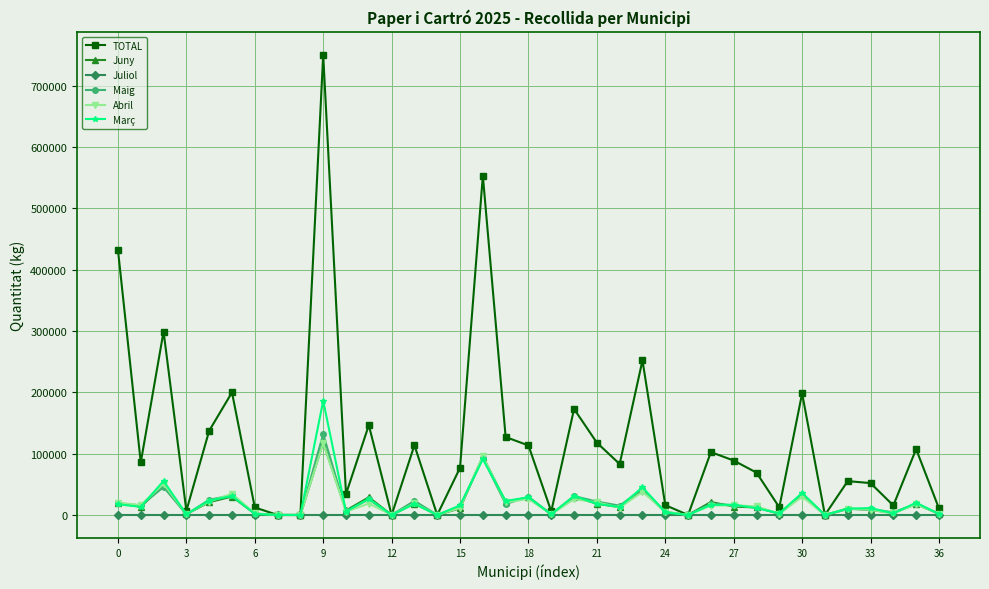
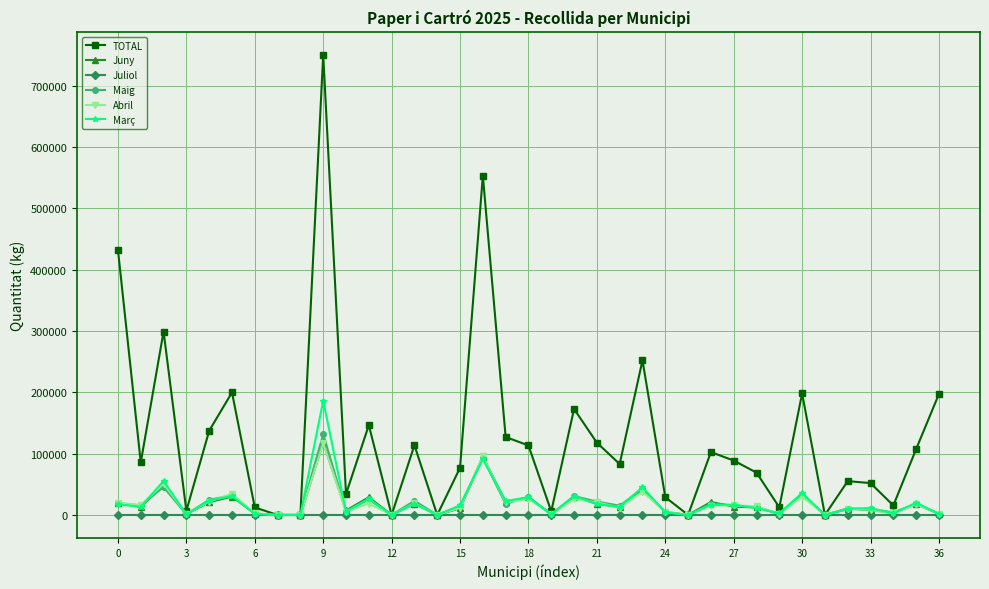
TOTAL, 24: 20000 -> 30000
TOTAL, 36: 10000 -> 200000
